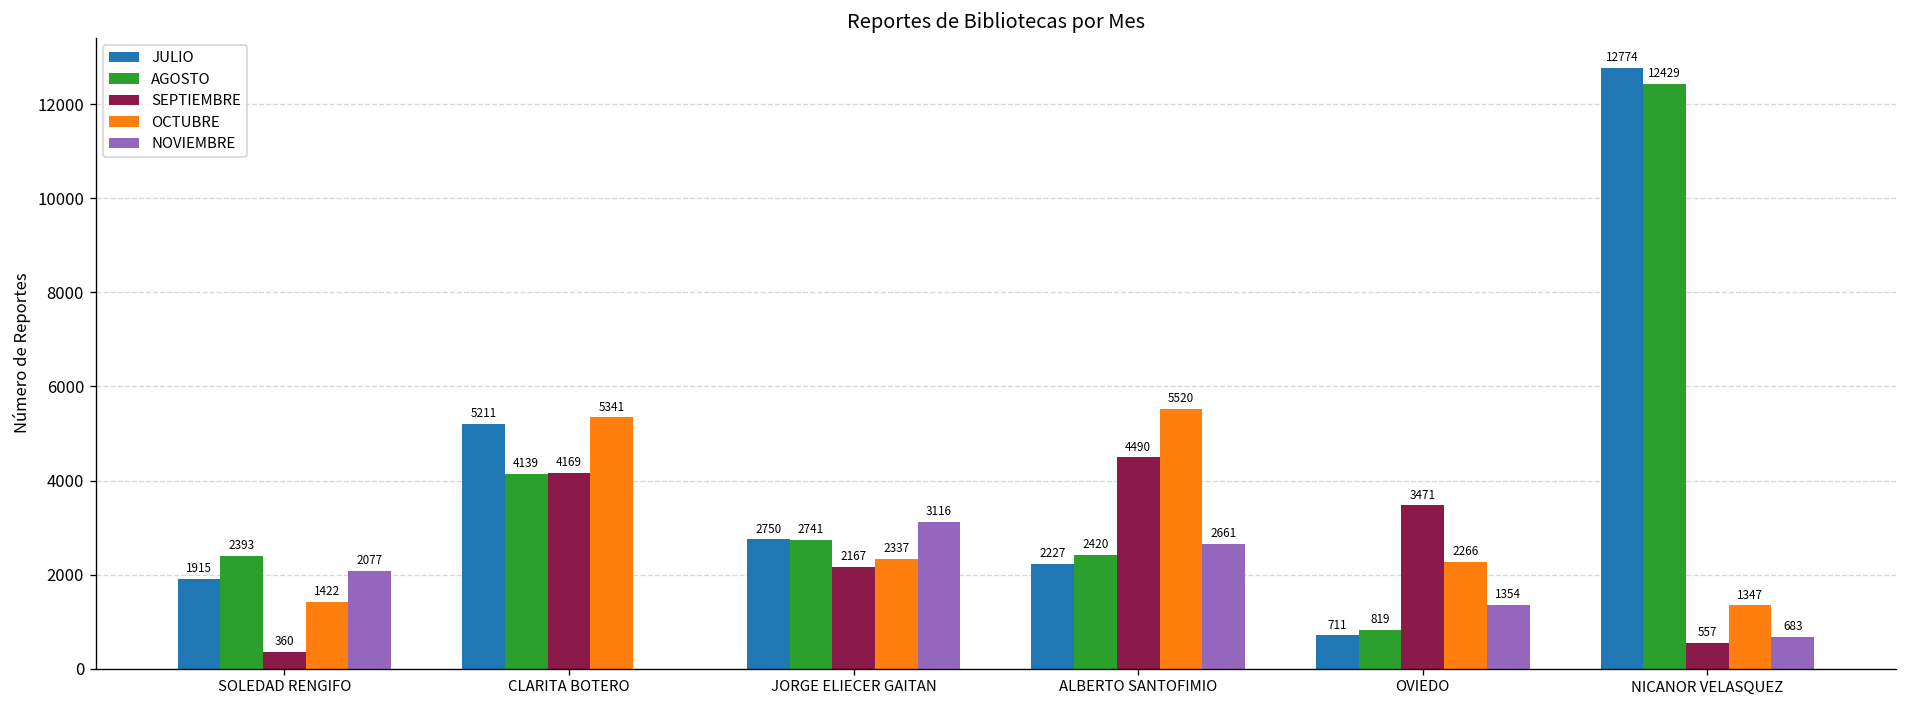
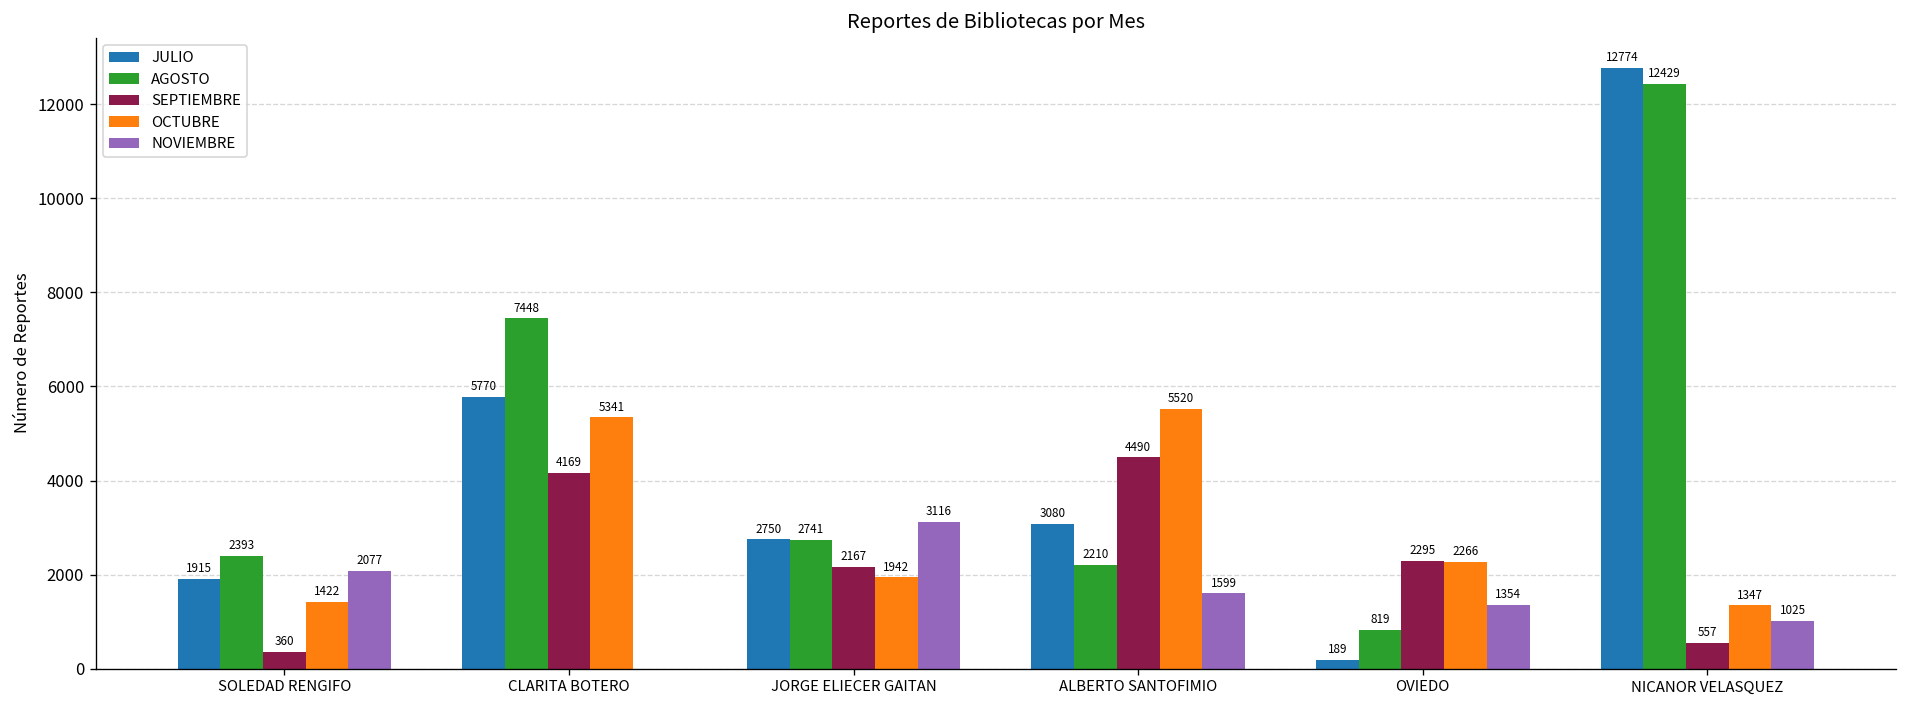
JULIO, CLARITA BOTERO: 5211 -> 5770
AGOSTO, CLARITA BOTERO: 4139 -> 7448
OCTUBRE, JORGE ELIECER GAITAN: 2337 -> 1942
JULIO, ALBERTO SANTOFIMIO: 2227 -> 3080
AGOSTO, ALBERTO SANTOFIMIO: 2420 -> 2210
NOVIEMBRE, ALBERTO SANTOFIMIO: 2661 -> 1599
JULIO, OVIEDO: 711 -> 189
SEPTIEMBRE, OVIEDO: 3471 -> 2295
NOVIEMBRE, NICANOR VELASQUEZ: 683 -> 1025
